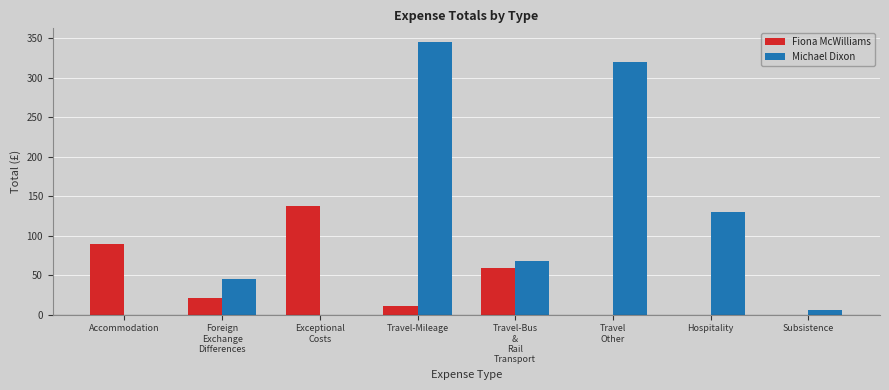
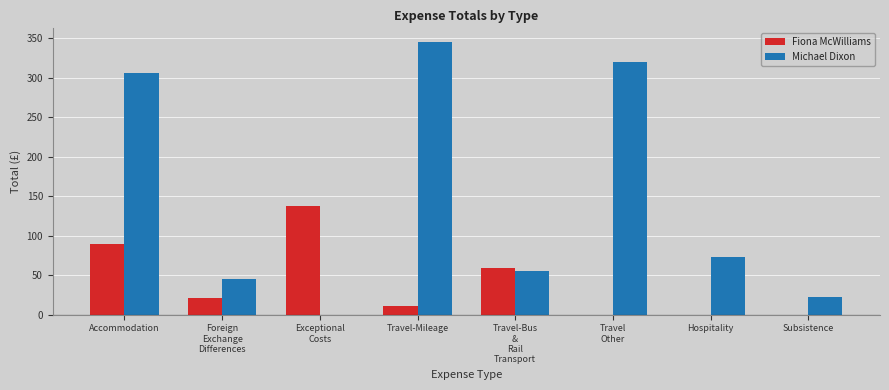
Michael Dixon, Accommodation: 0 -> 310
Michael Dixon, Travel-Bus & Rail Transport: 70 -> 60
Michael Dixon, Hospitality: 130 -> 70
Michael Dixon, Subsistence: 10 -> 20
